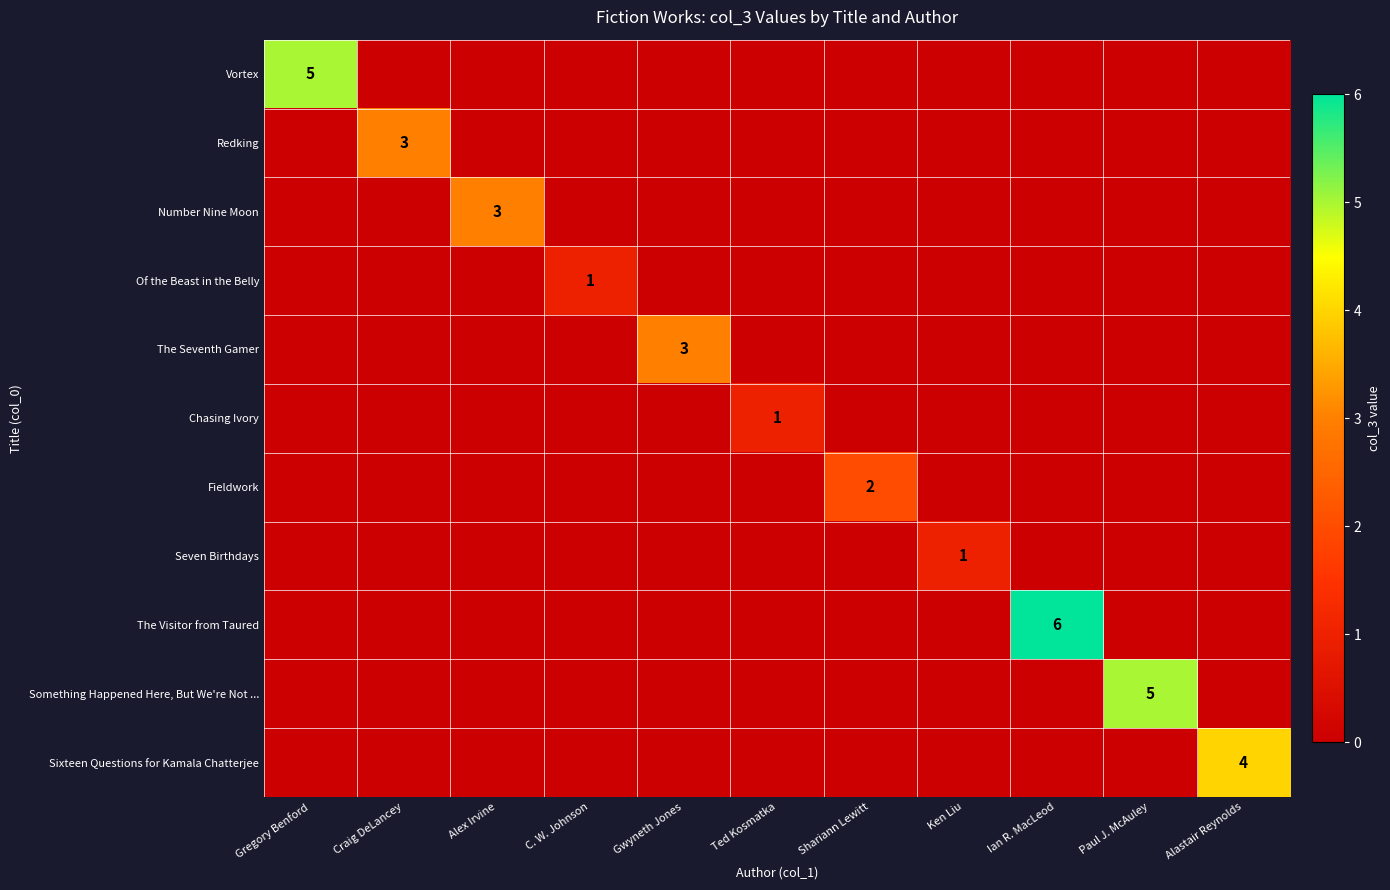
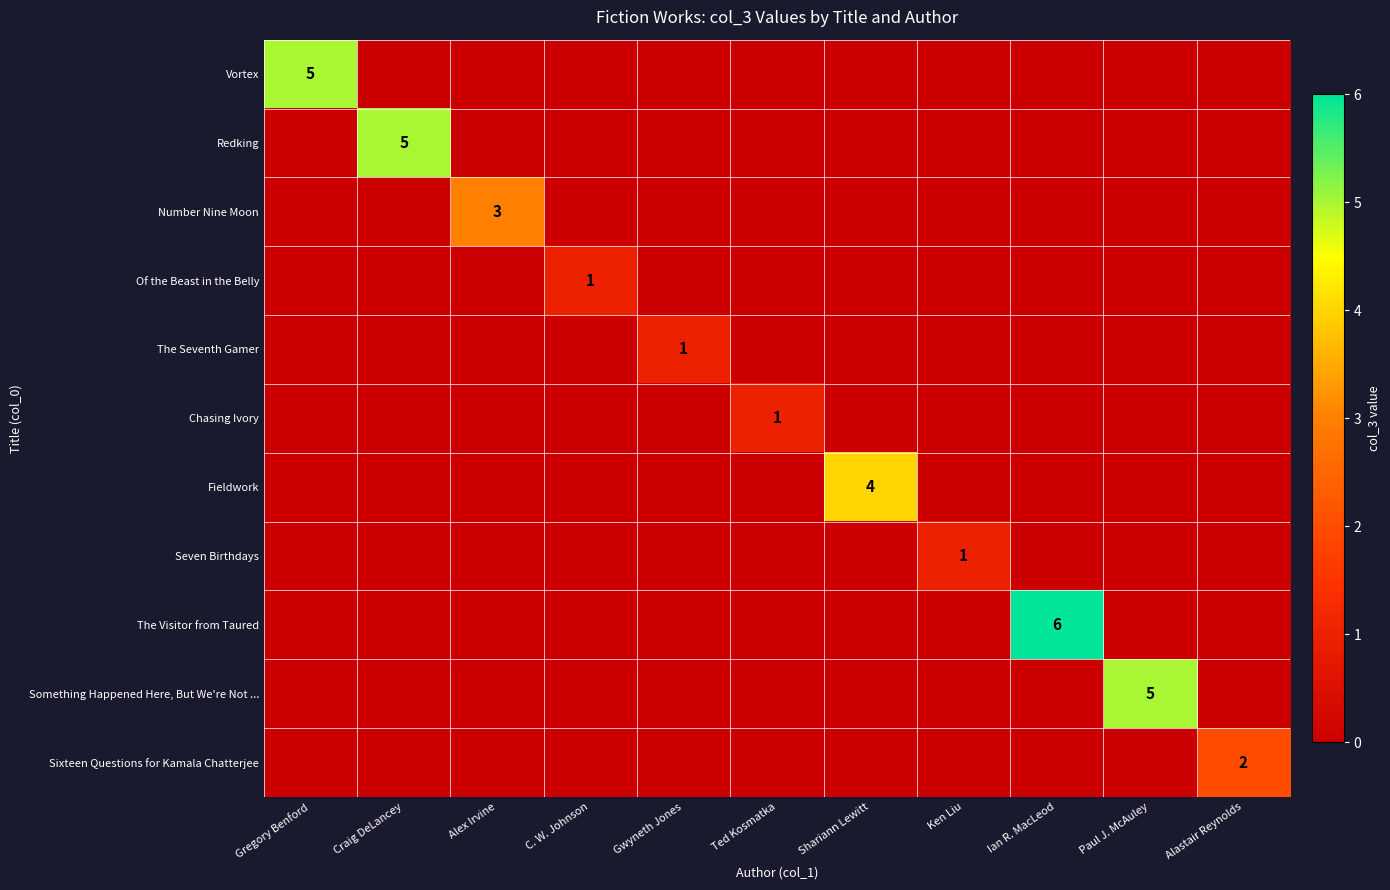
Redking, Craig DeLancey: 3 -> 5
The Seventh Gamer, Gwyneth Jones: 3 -> 1
Fieldwork, Shariann Lewitt: 2 -> 4
Sixteen Questions for Kamala Chatterjee, Alastair Reynolds: 4 -> 2
